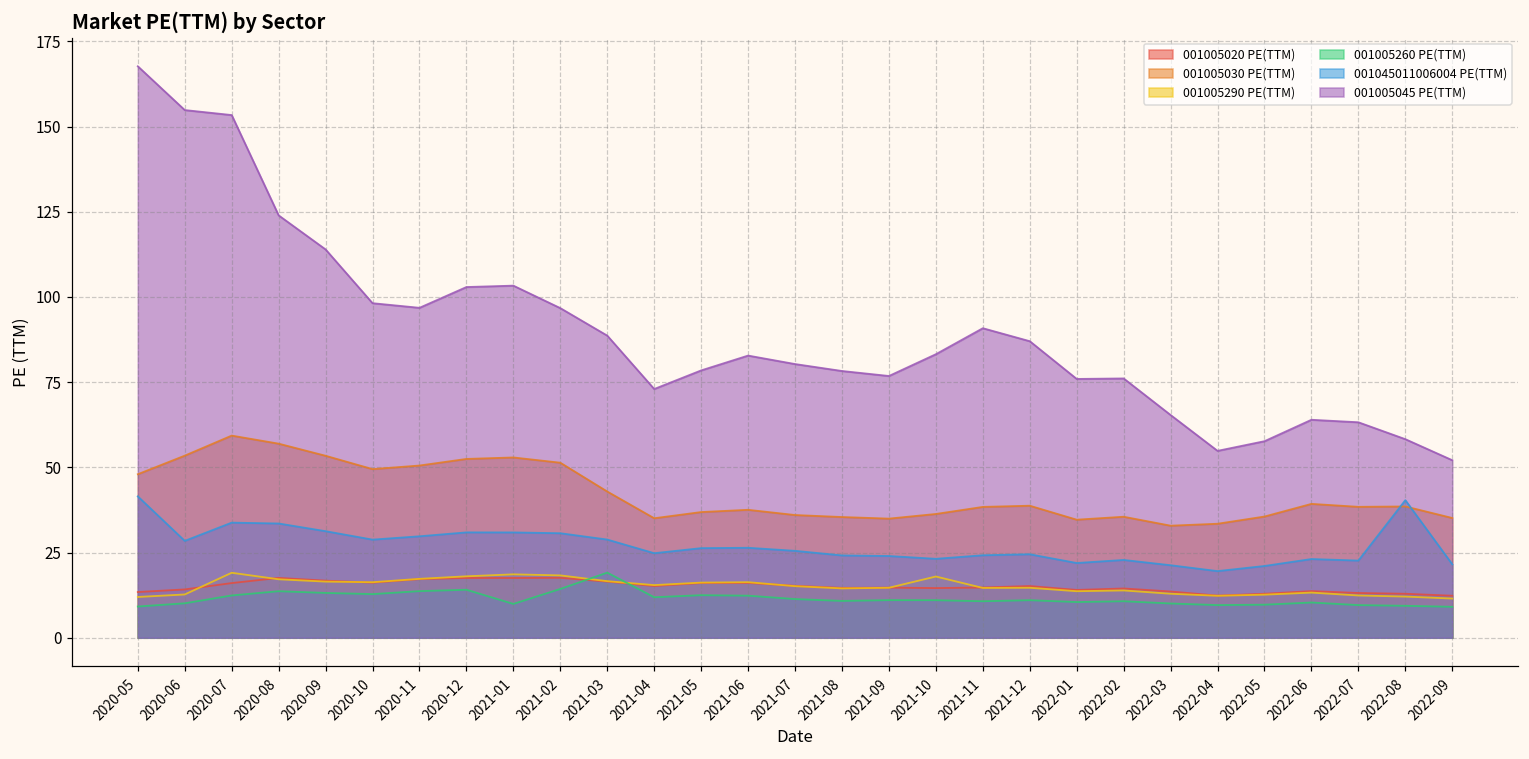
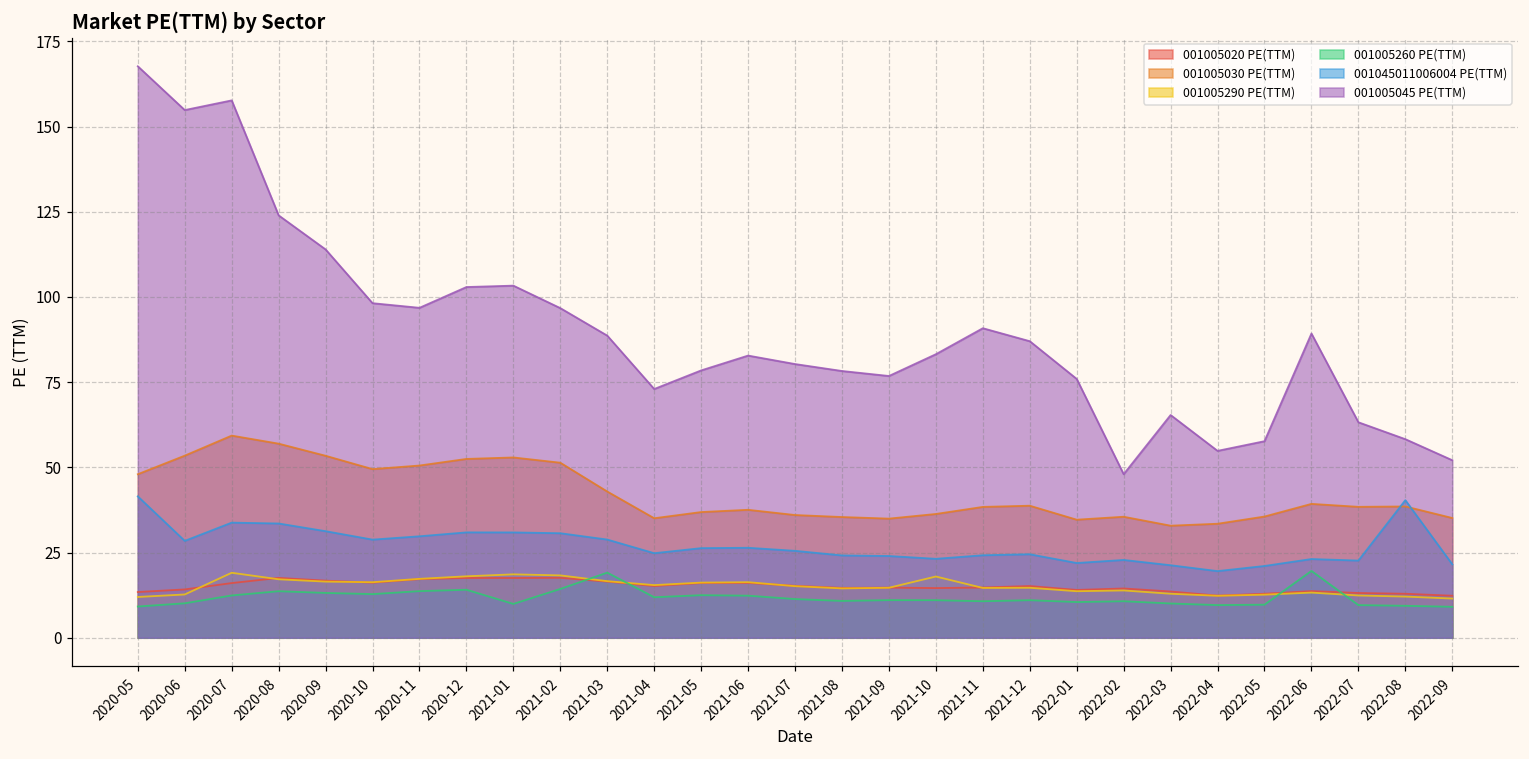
001005045 PE(TTM), 2020-07: 153 -> 158
001005045 PE(TTM), 2022-02: 76 -> 48
001005260 PE(TTM), 2022-06: 10 -> 20
001005045 PE(TTM), 2022-06: 64 -> 89
